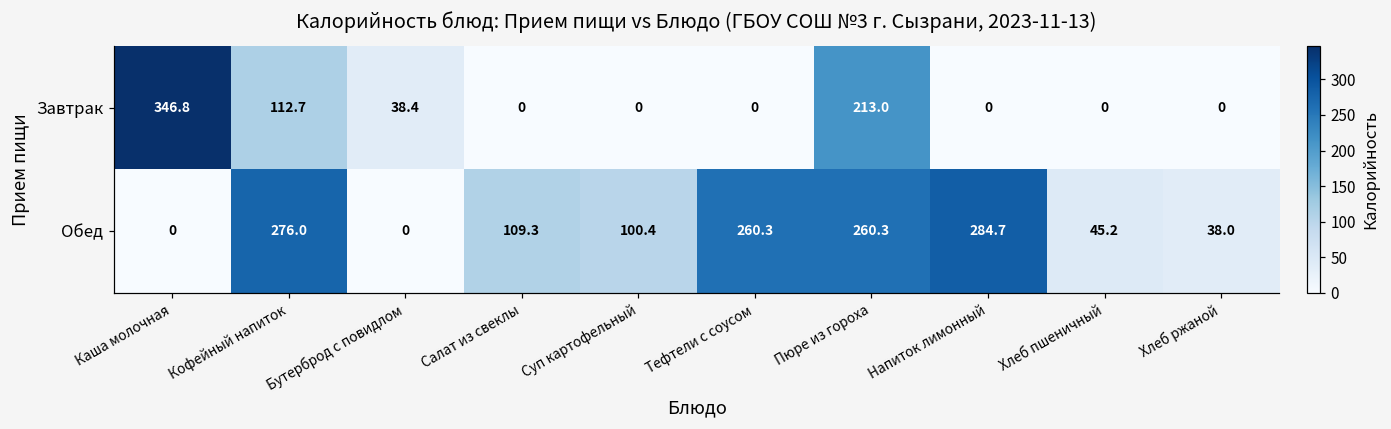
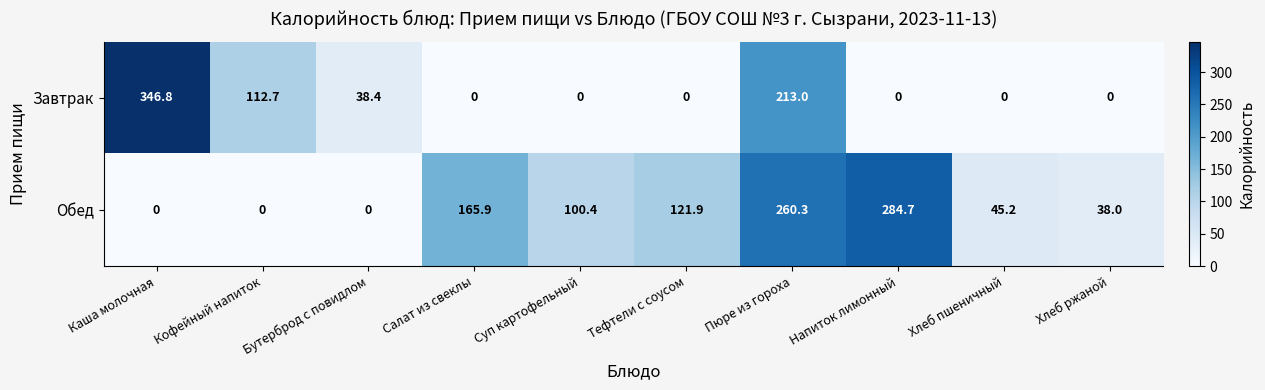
Обед, Кофейный напиток: 276.0 -> 0
Обед, Салат из свеклы: 109.3 -> 165.9
Обед, Тефтели с соусом: 260.3 -> 121.9
